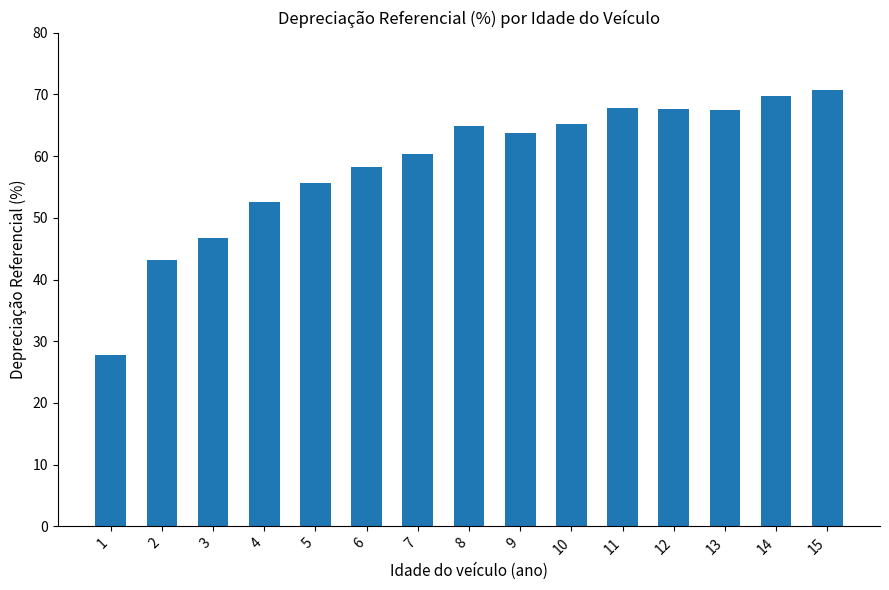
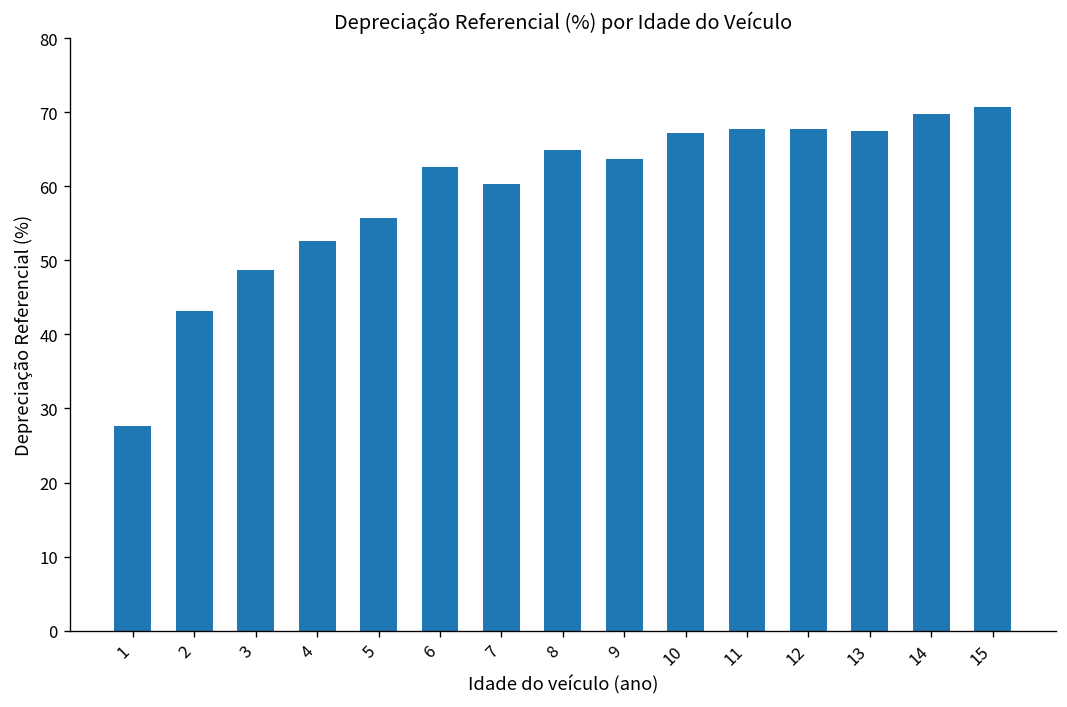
3: 47 -> 49
6: 58 -> 63
10: 65 -> 67
